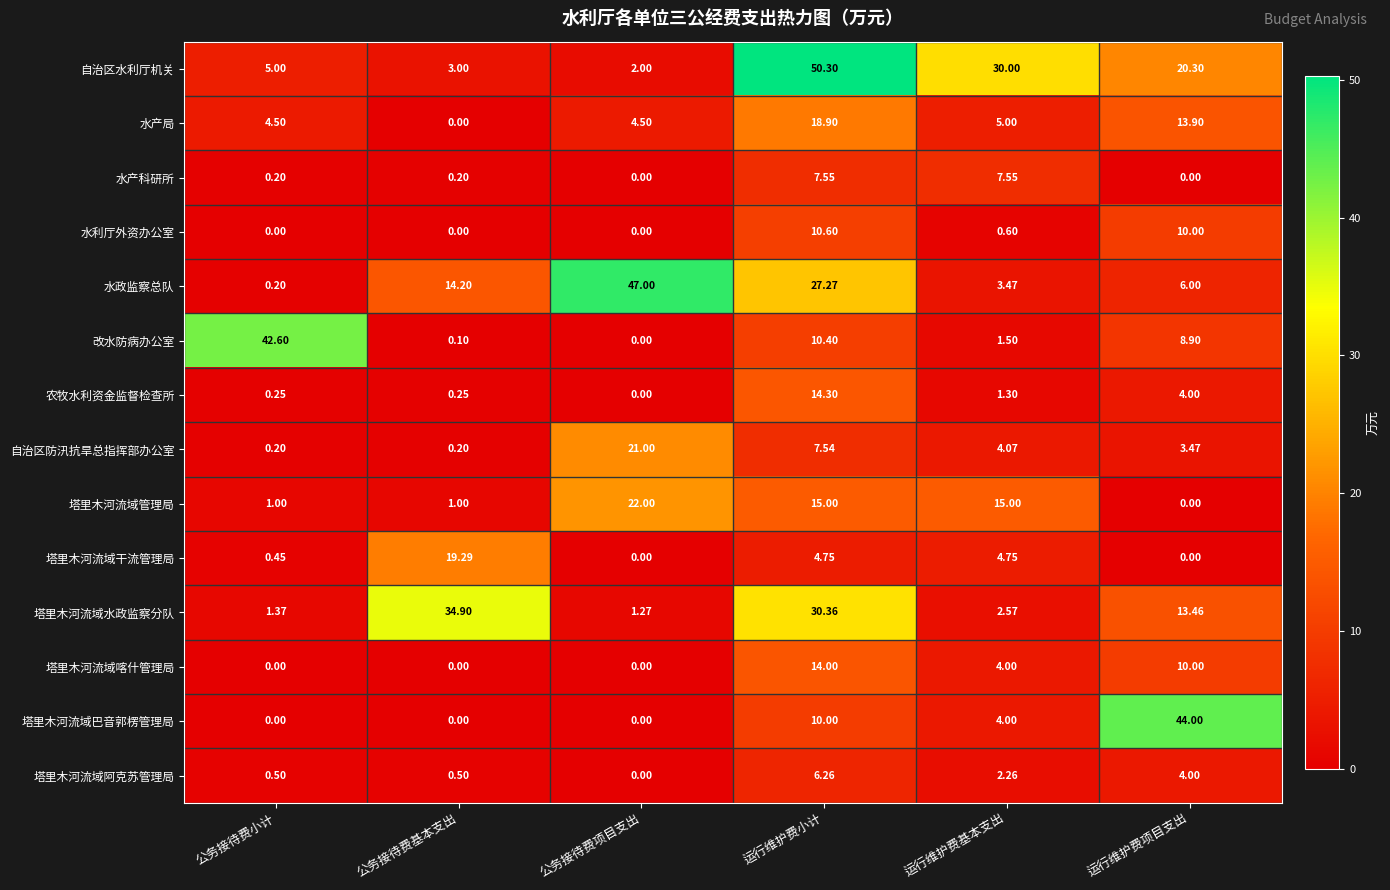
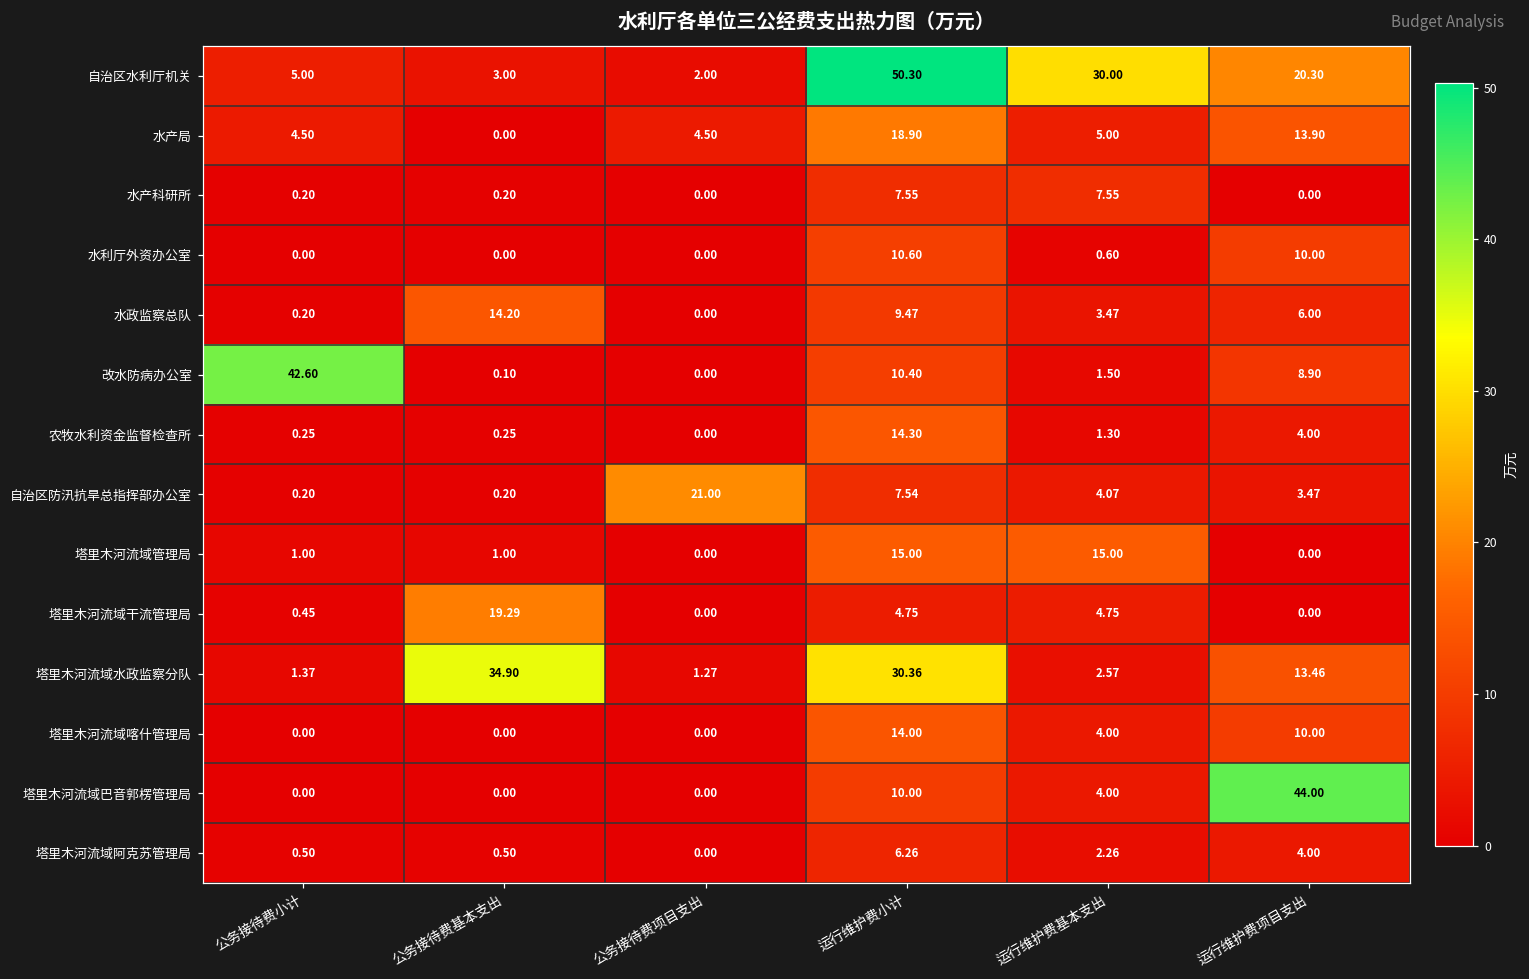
水政监察总队, 公务接待费项目支出: 47.00 -> 0.00
水政监察总队, 运行维护费小计: 27.27 -> 9.47
塔里木河流域管理局, 公务接待费项目支出: 22.00 -> 0.00
